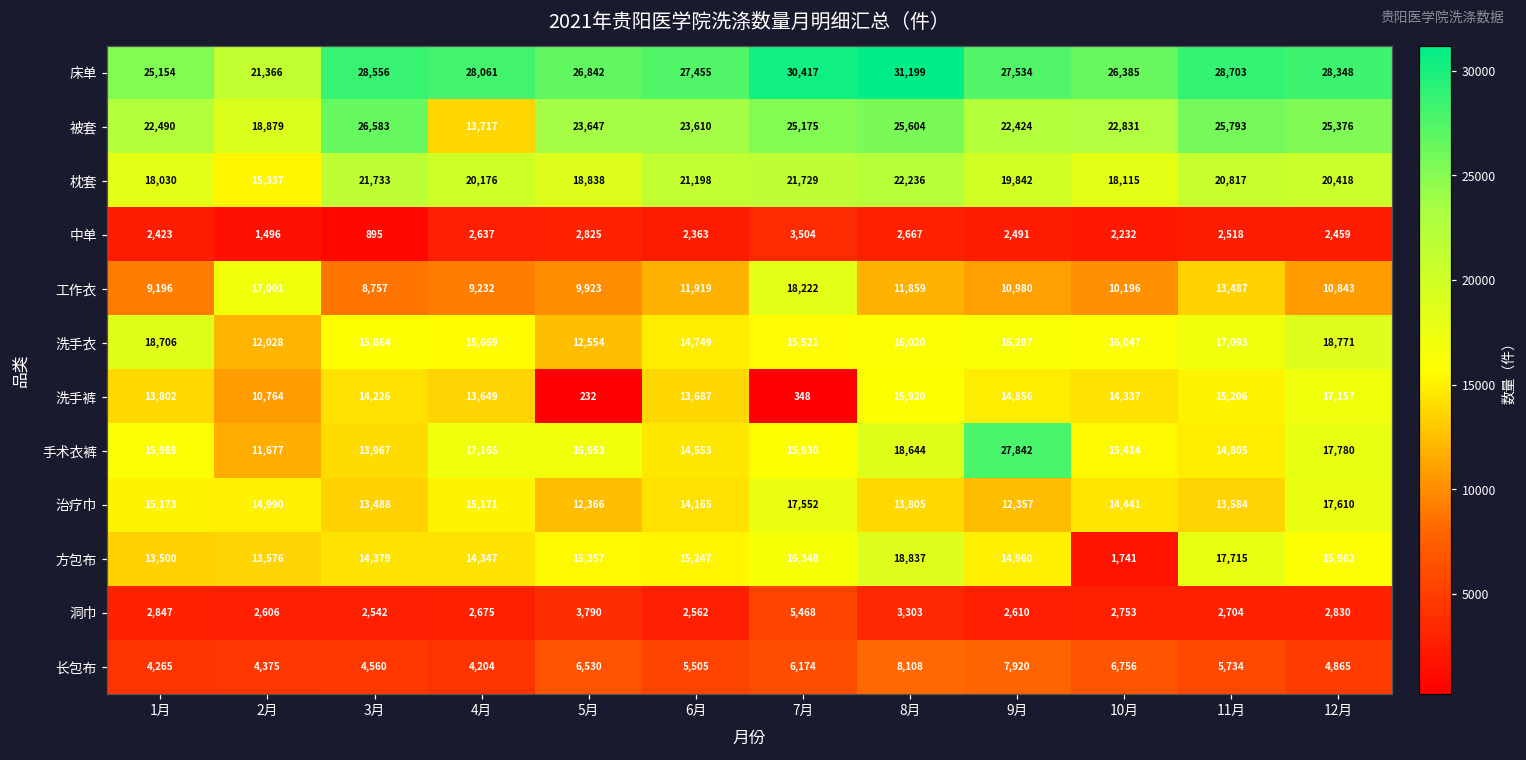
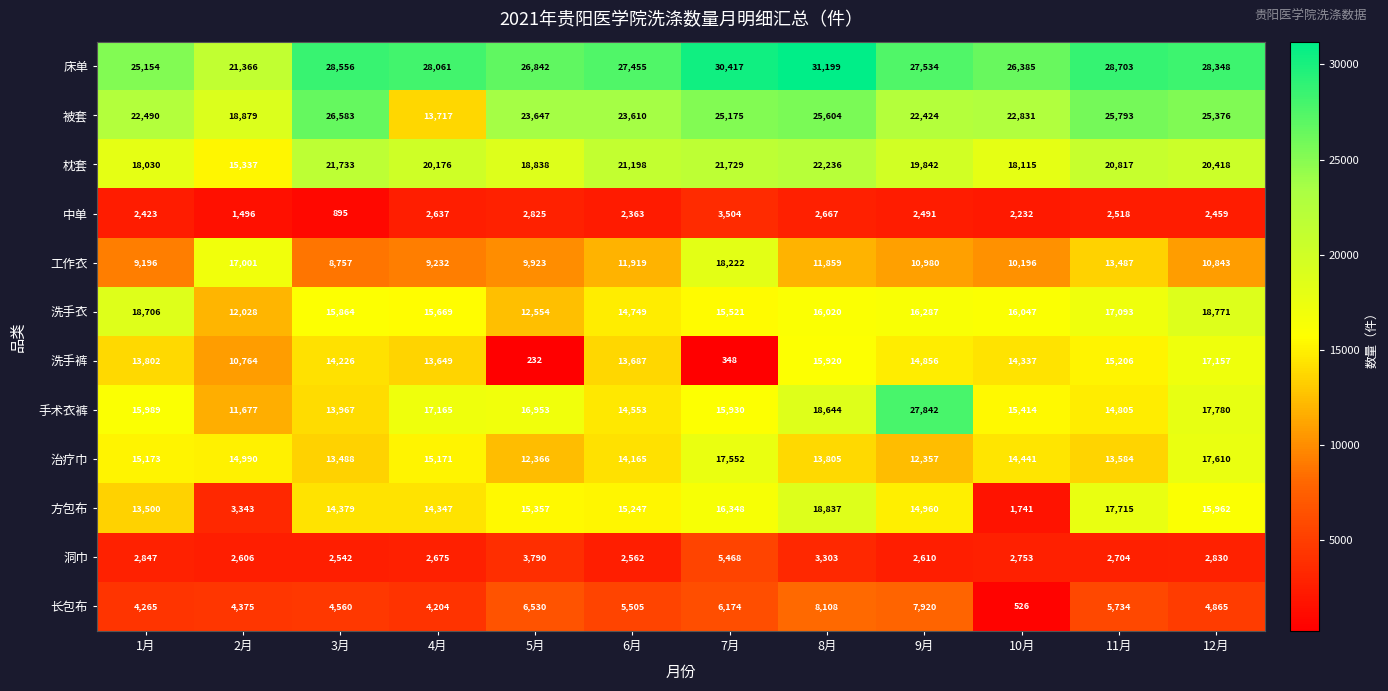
方包布, 2月: 13,576 -> 3,343
长包布, 10月: 6,756 -> 526
